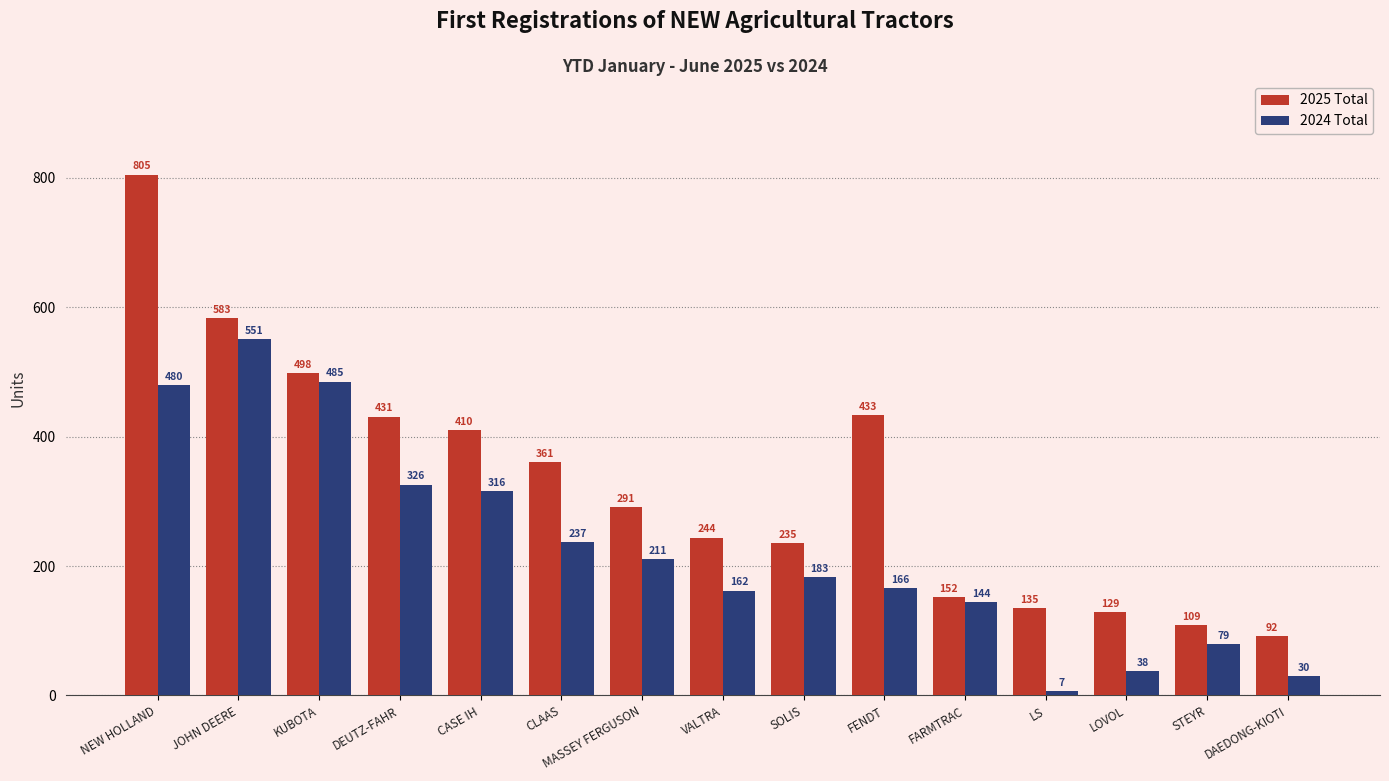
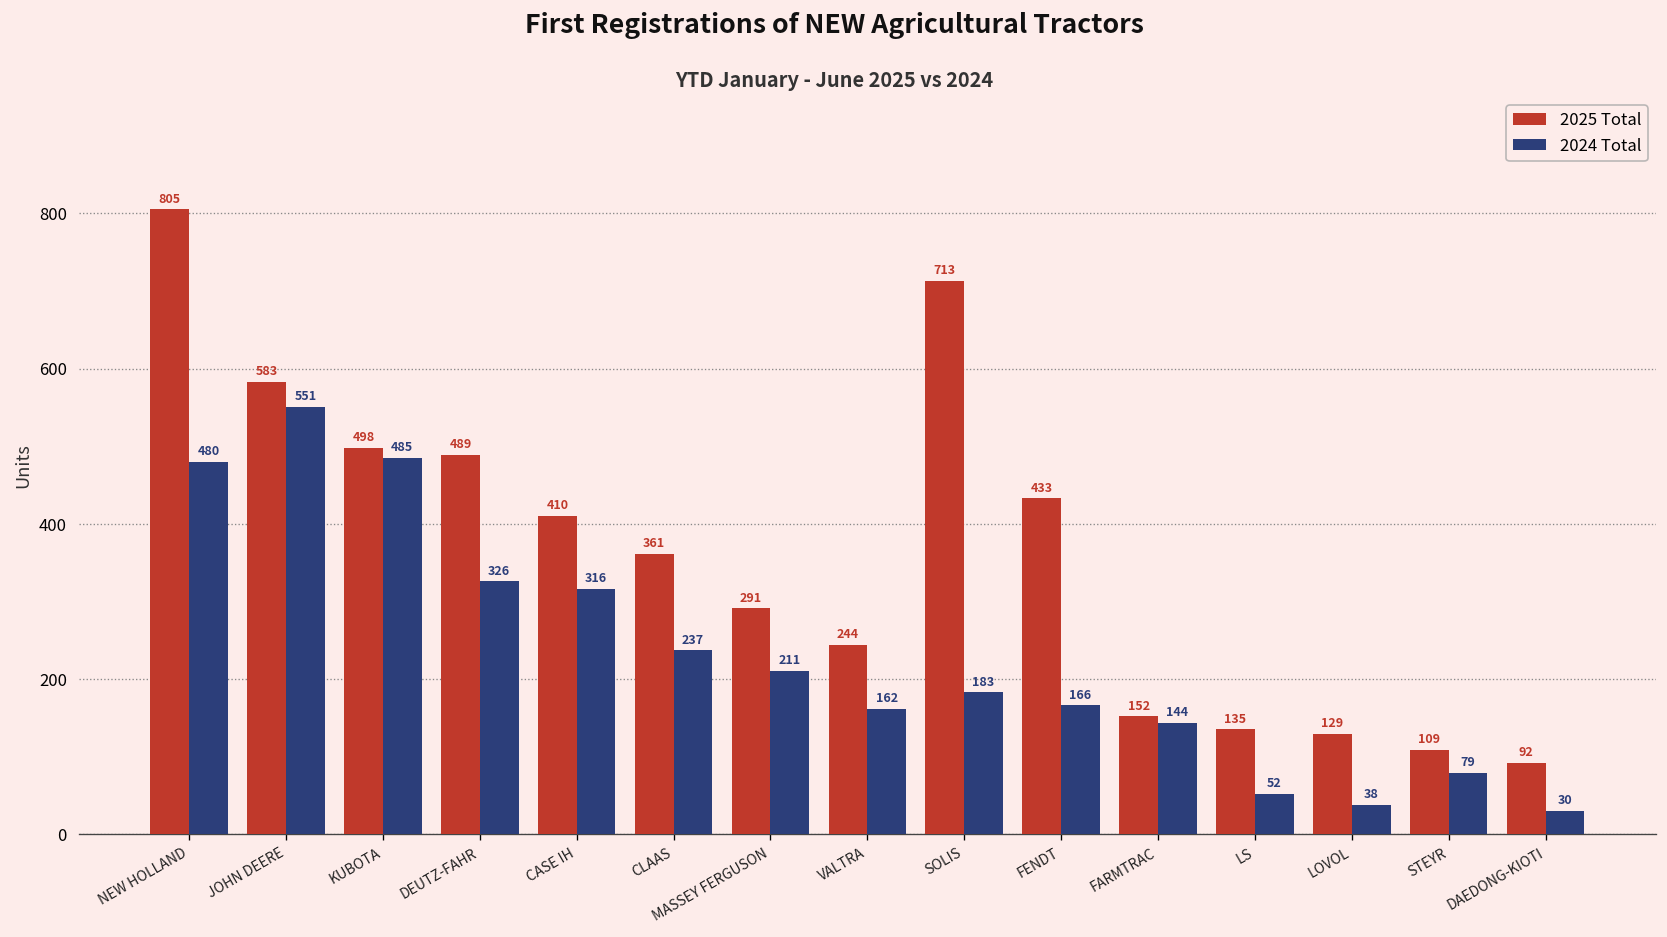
2025 Total, DEUTZ-FAHR: 431 -> 489
2025 Total, SOLIS: 235 -> 713
2024 Total, LS: 7 -> 52
